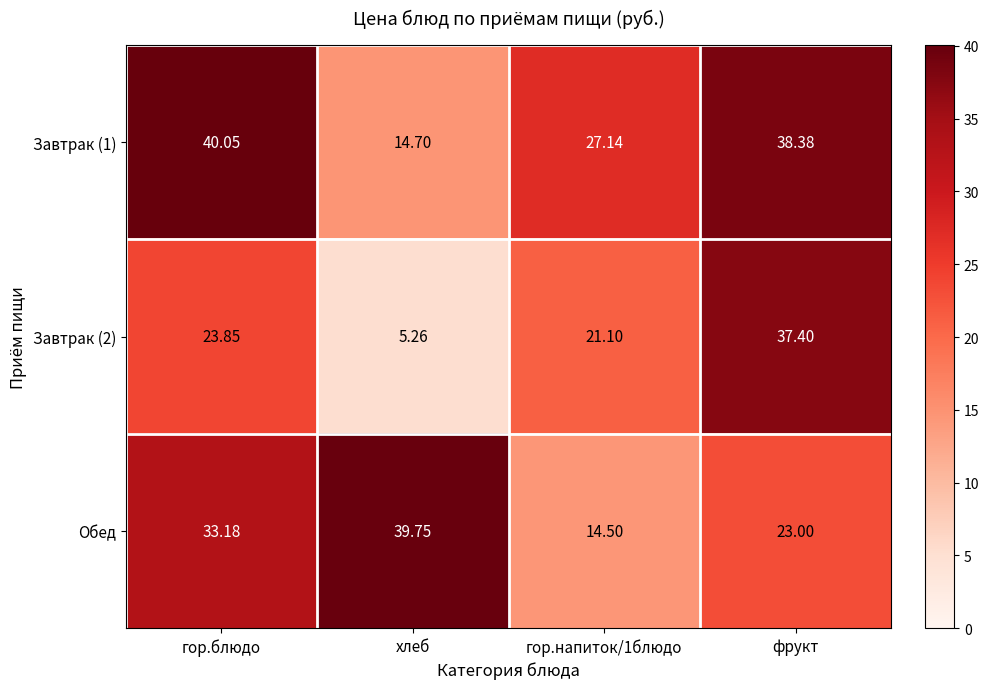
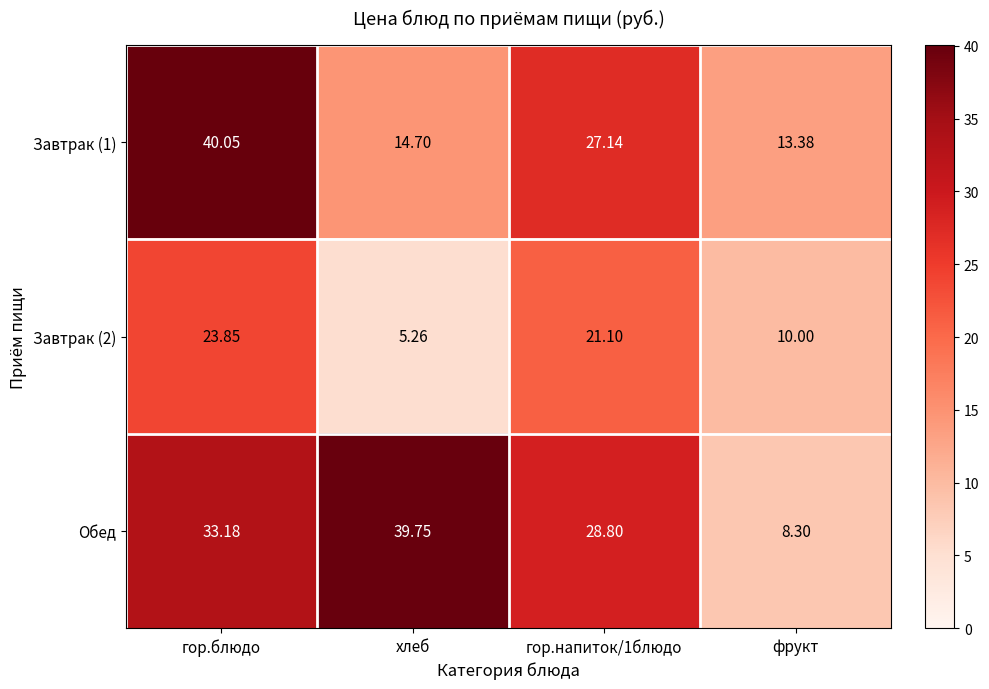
Завтрак (1), фрукт: 38.38 -> 13.38
Завтрак (2), фрукт: 37.40 -> 10.00
Обед, гор.напиток/1блюдо: 14.50 -> 28.80
Обед, фрукт: 23.00 -> 8.30
